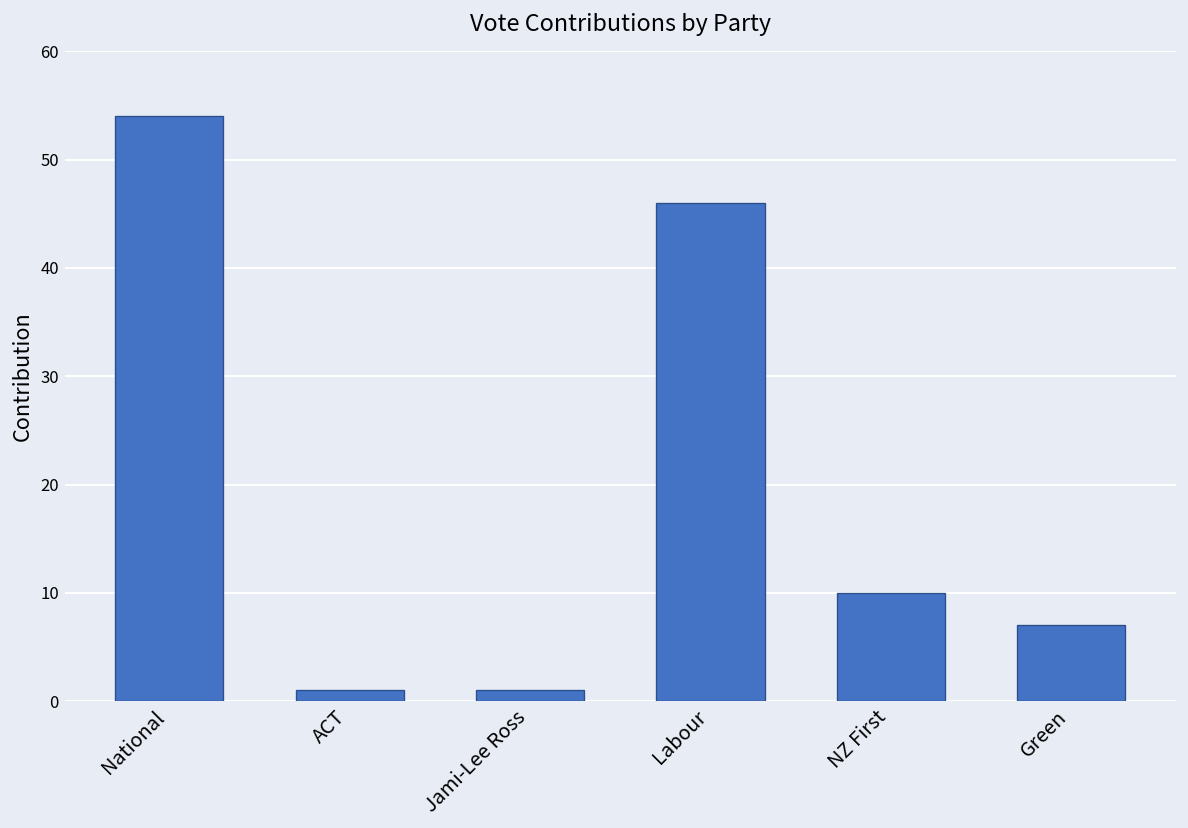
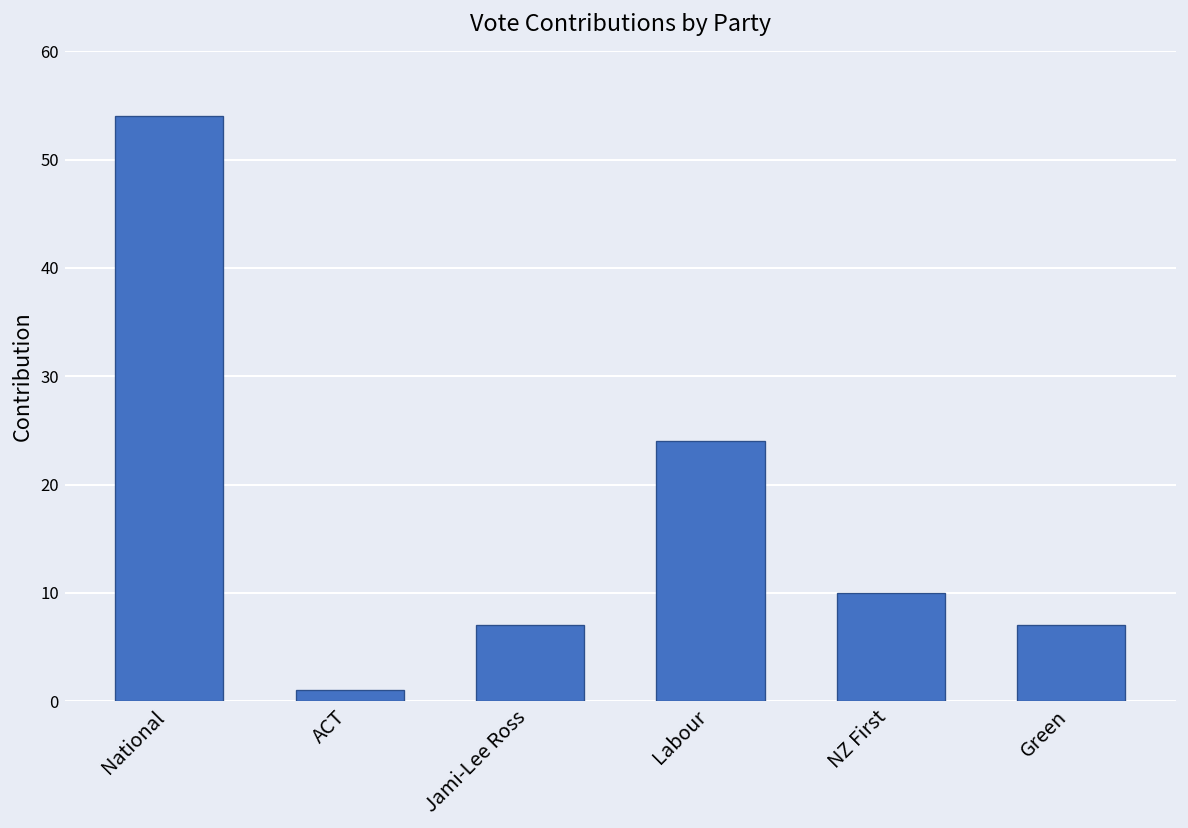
Jami-Lee Ross: 1 -> 7
Labour: 46 -> 24
